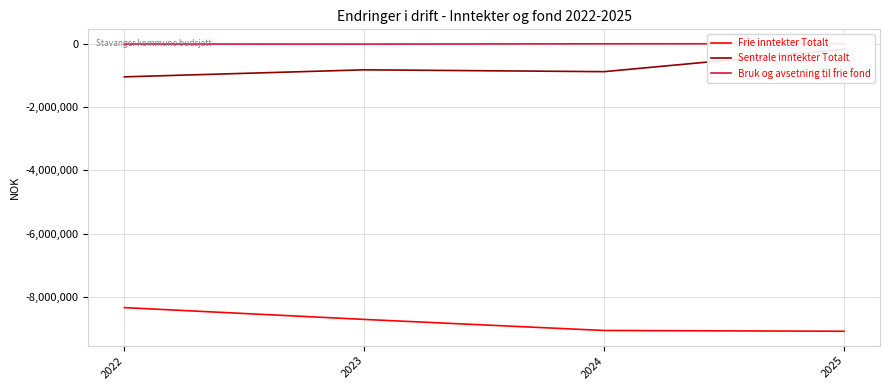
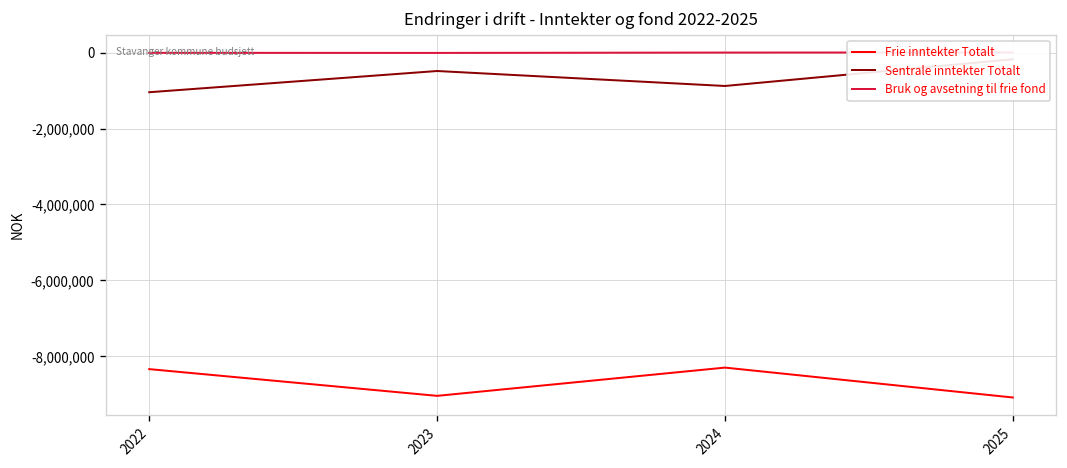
Frie inntekter Totalt, 2023: -8,700,000 -> -9,000,000
Sentrale inntekter Totalt, 2023: -800,000 -> -500,000
Frie inntekter Totalt, 2024: -9,100,000 -> -8,300,000
